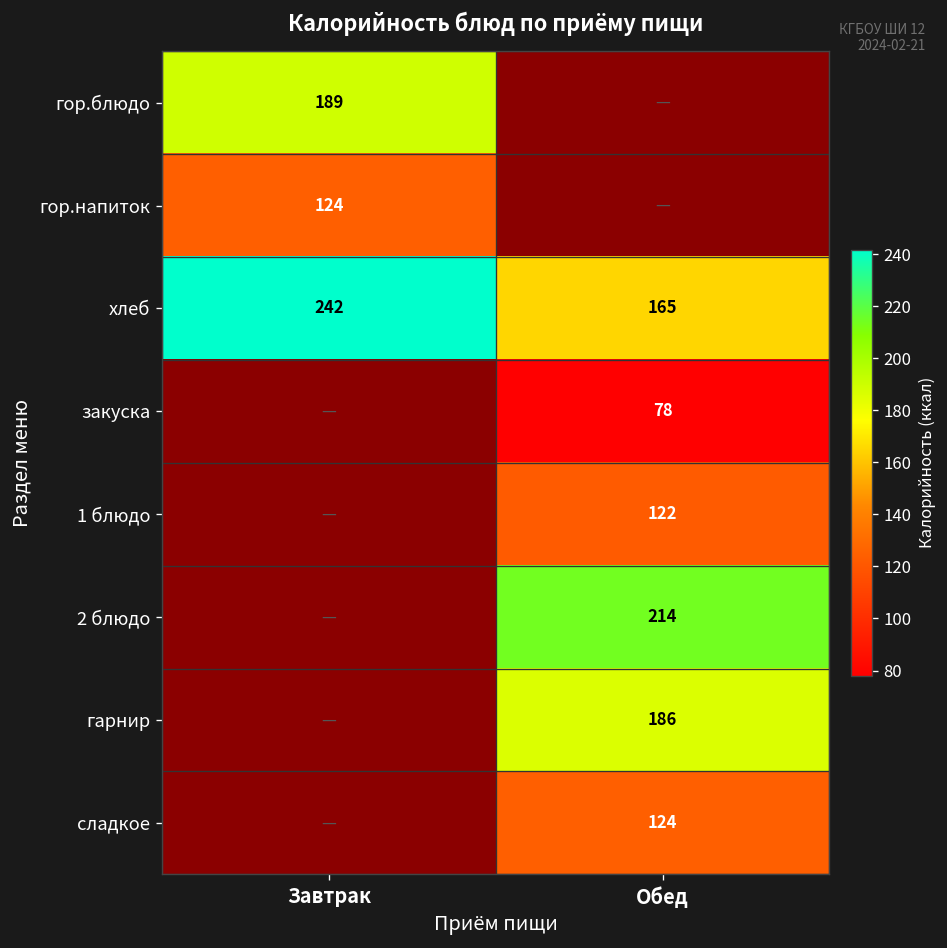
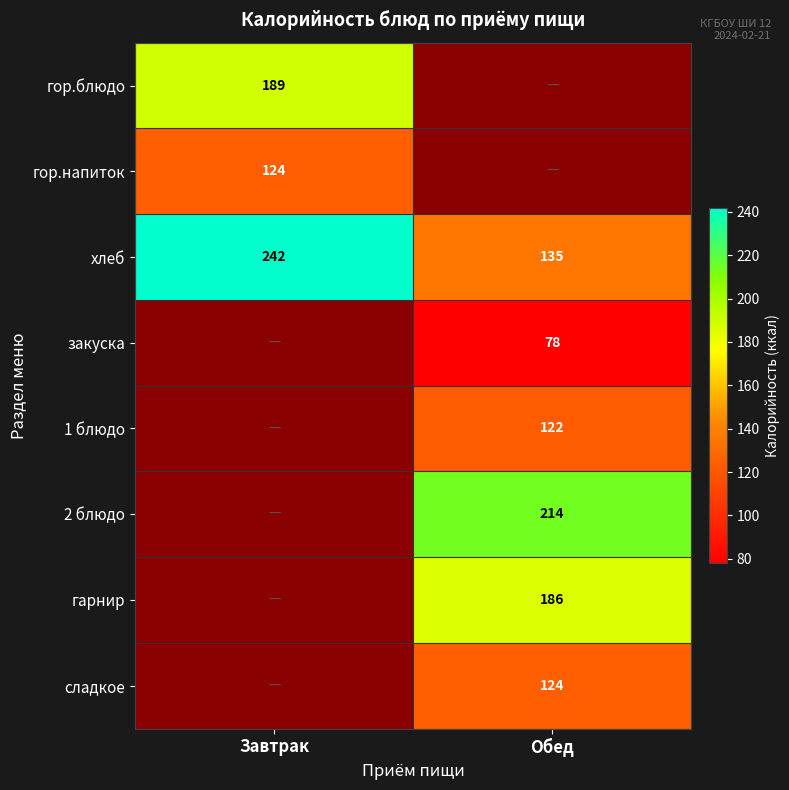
хлеб, Обед: 165 -> 135
